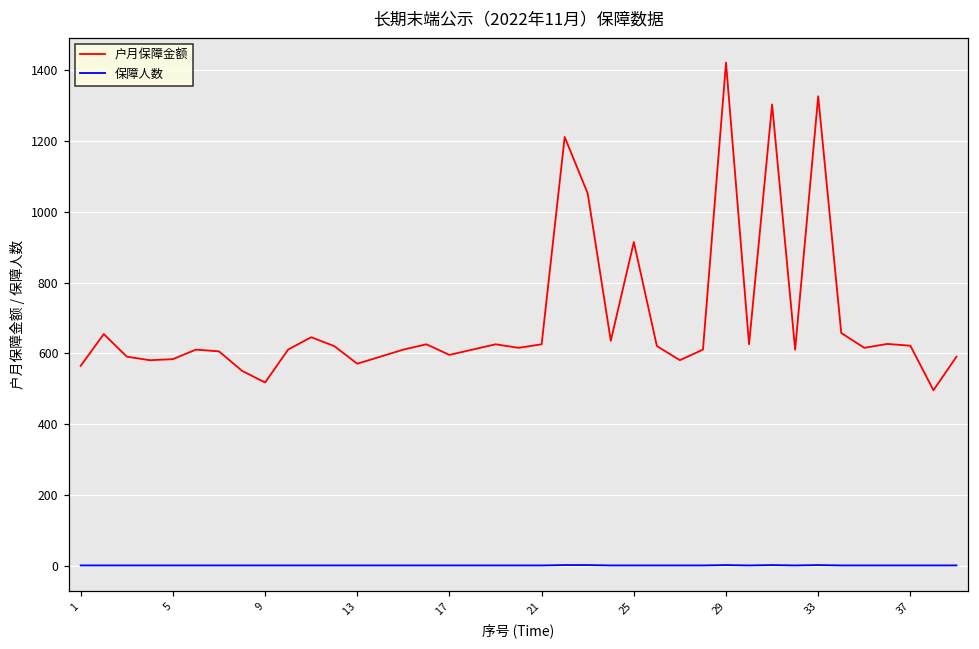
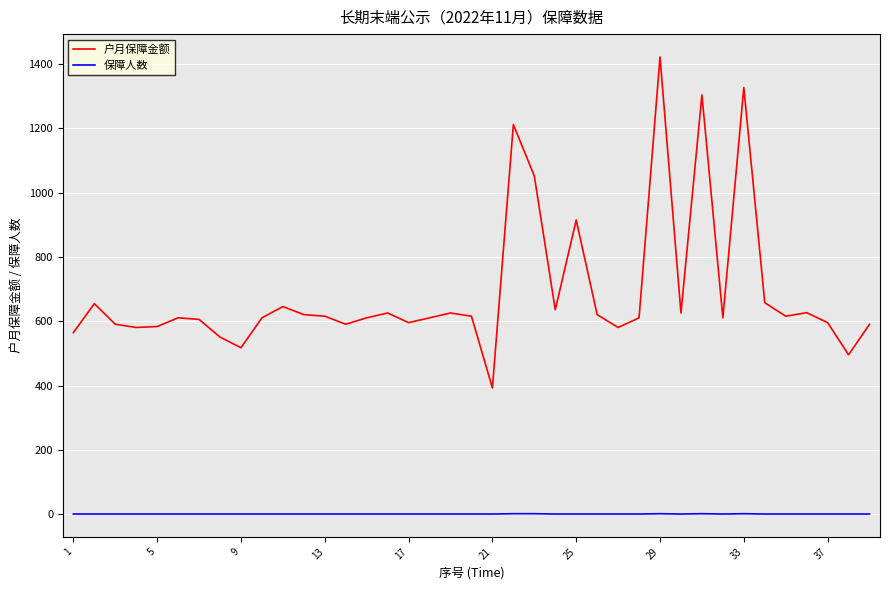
户月保障金额, 13: 570 -> 620
户月保障金额, 21: 630 -> 390
户月保障金额, 37: 620 -> 600
